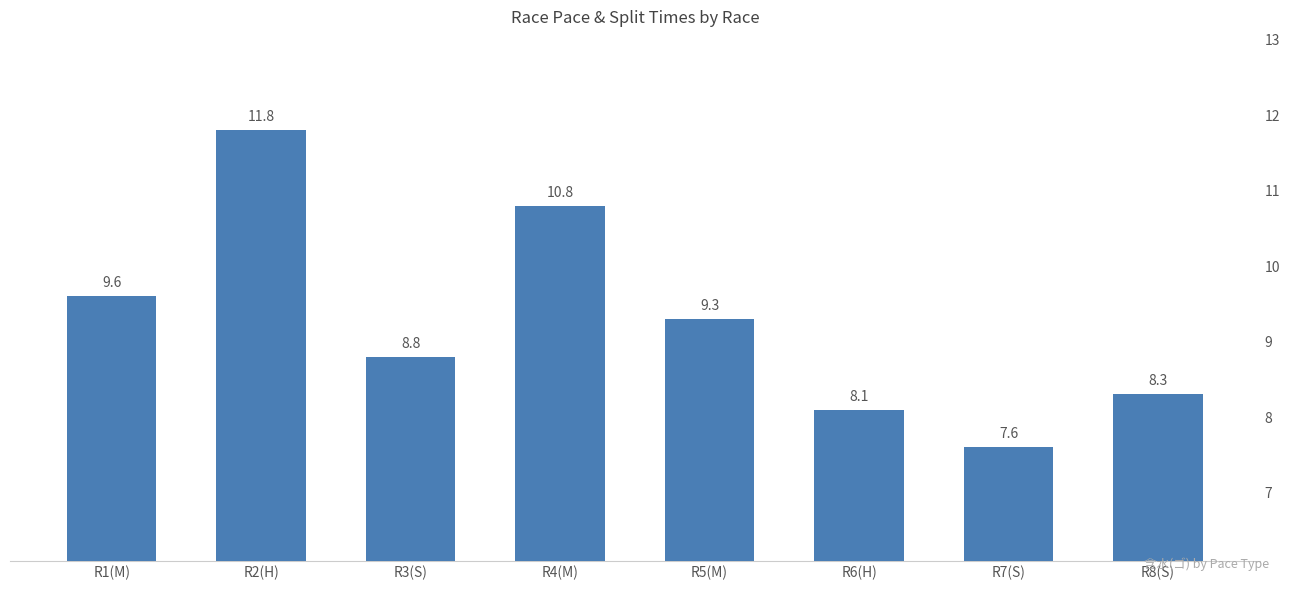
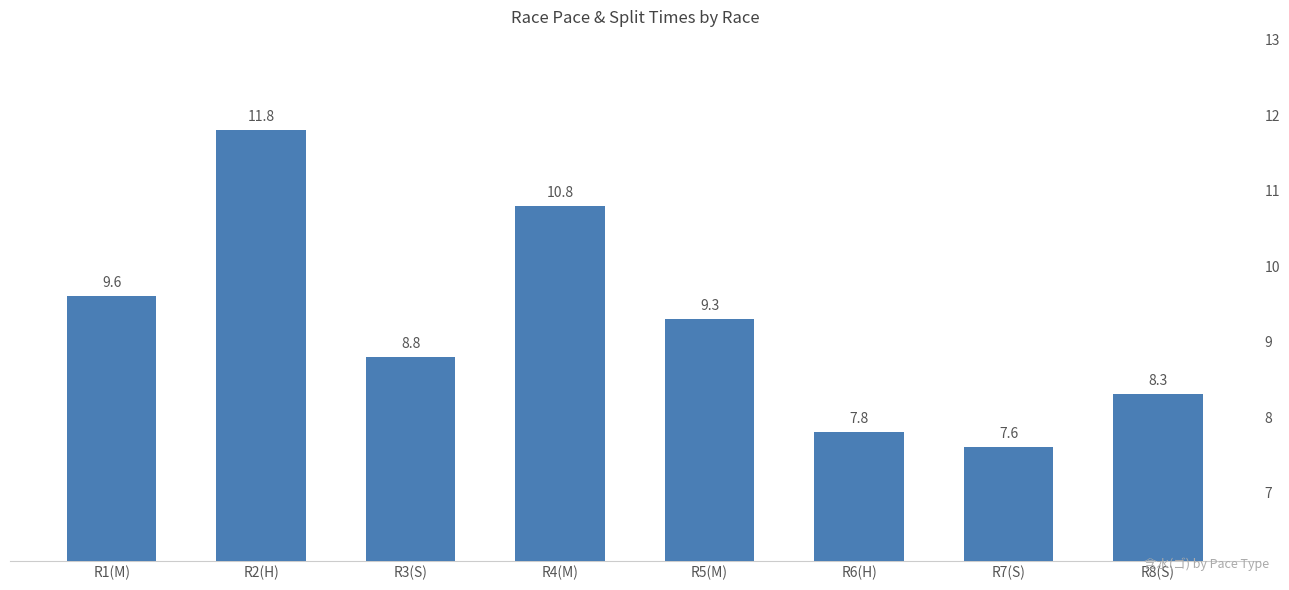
R6(H): 8.1 -> 7.8
